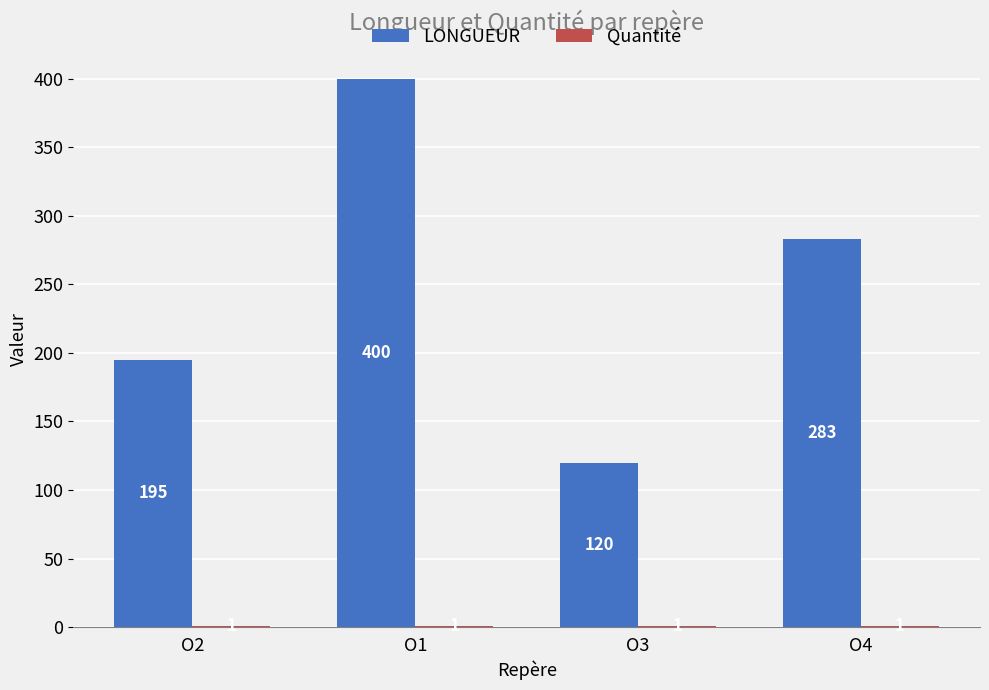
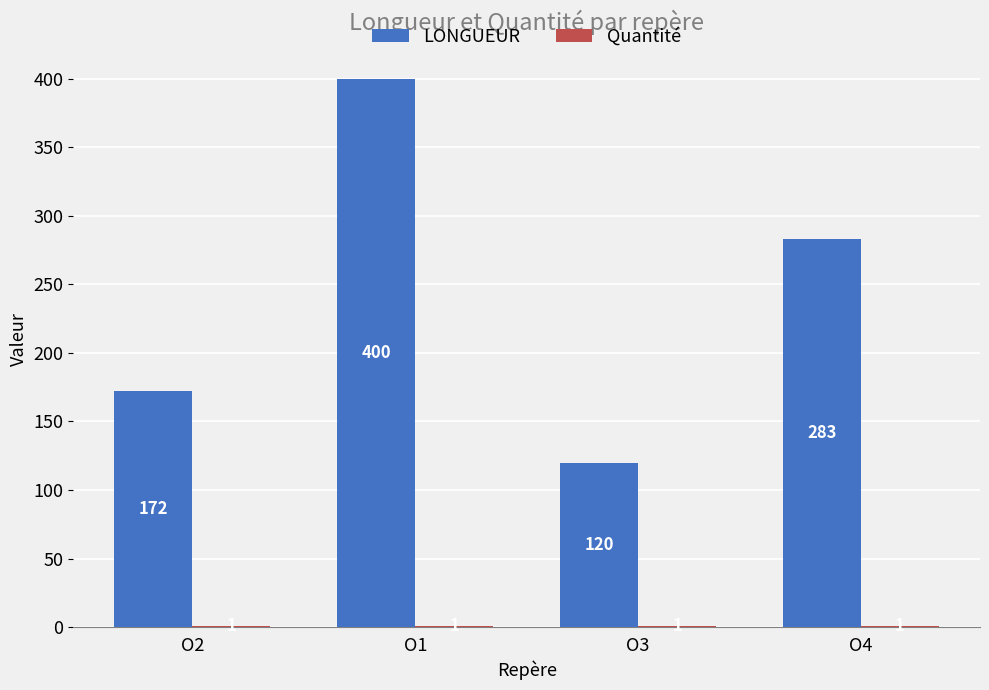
LONGUEUR, O2: 195 -> 172
